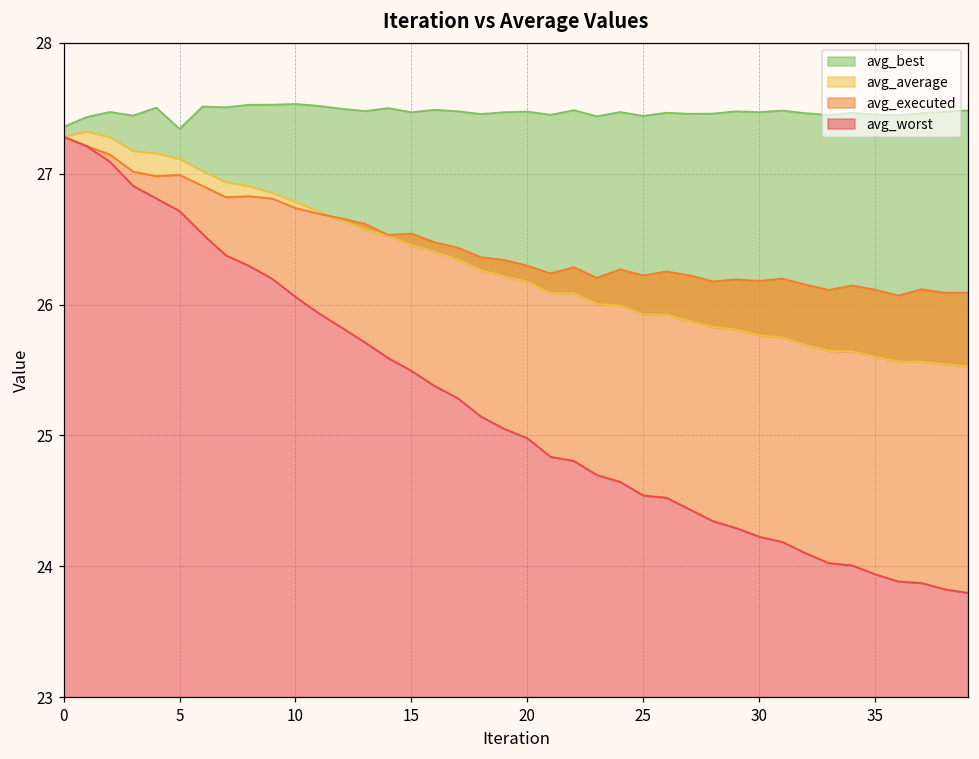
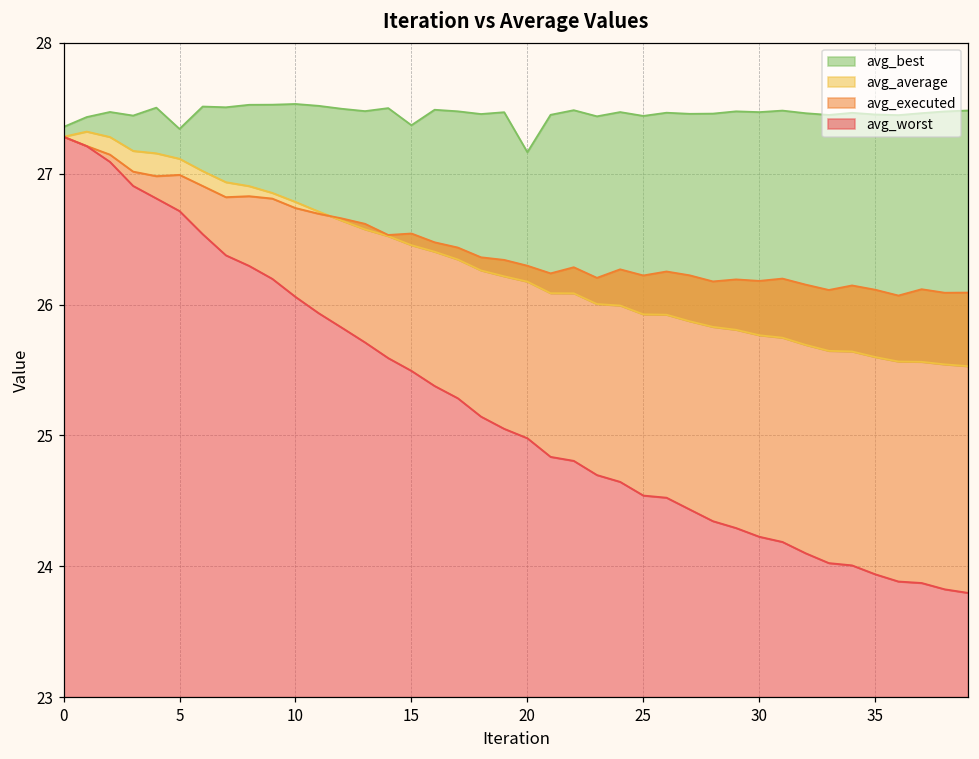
avg_best, 15: 27.47 -> 27.37
avg_best, 20: 27.47 -> 27.16
